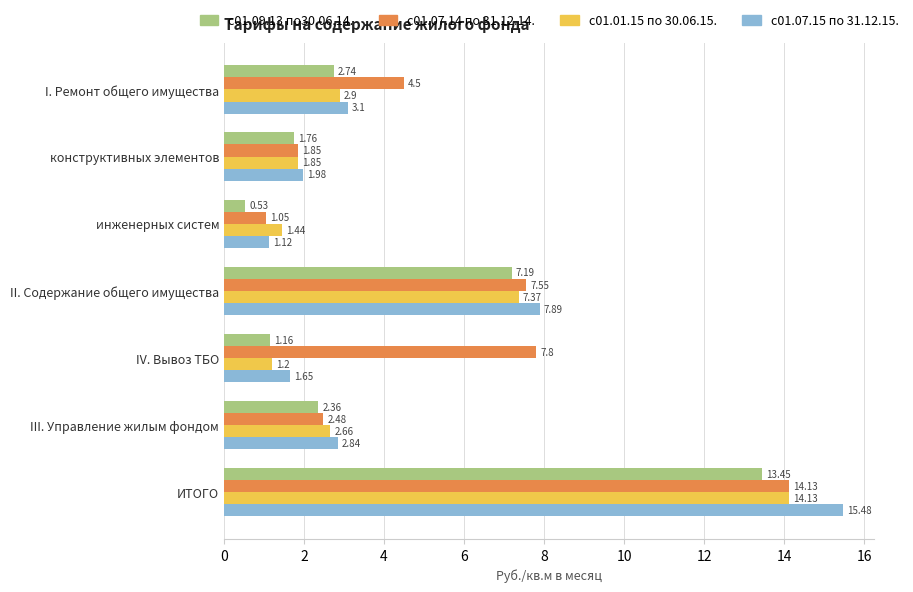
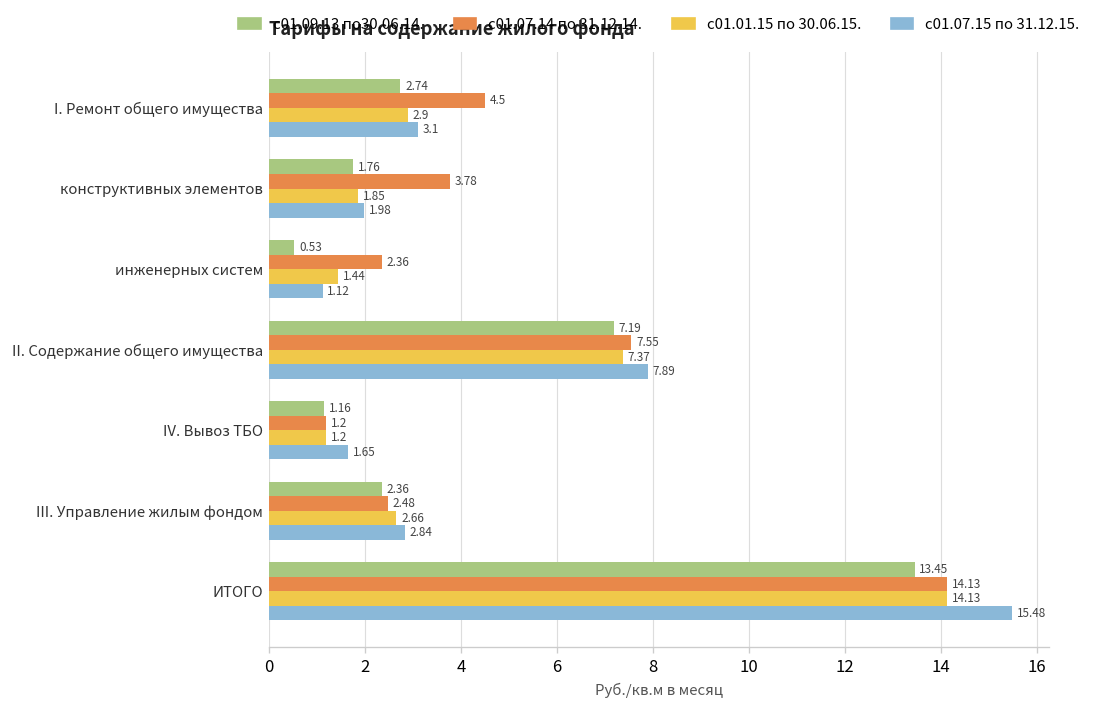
с01.07.14 по 31.12.14., конструктивных элементов: 1.85 -> 3.78
с01.07.14 по 31.12.14., инженерных систем: 1.05 -> 2.36
с01.07.14 по 31.12.14., IV. Вывоз ТБО: 7.8 -> 1.2
